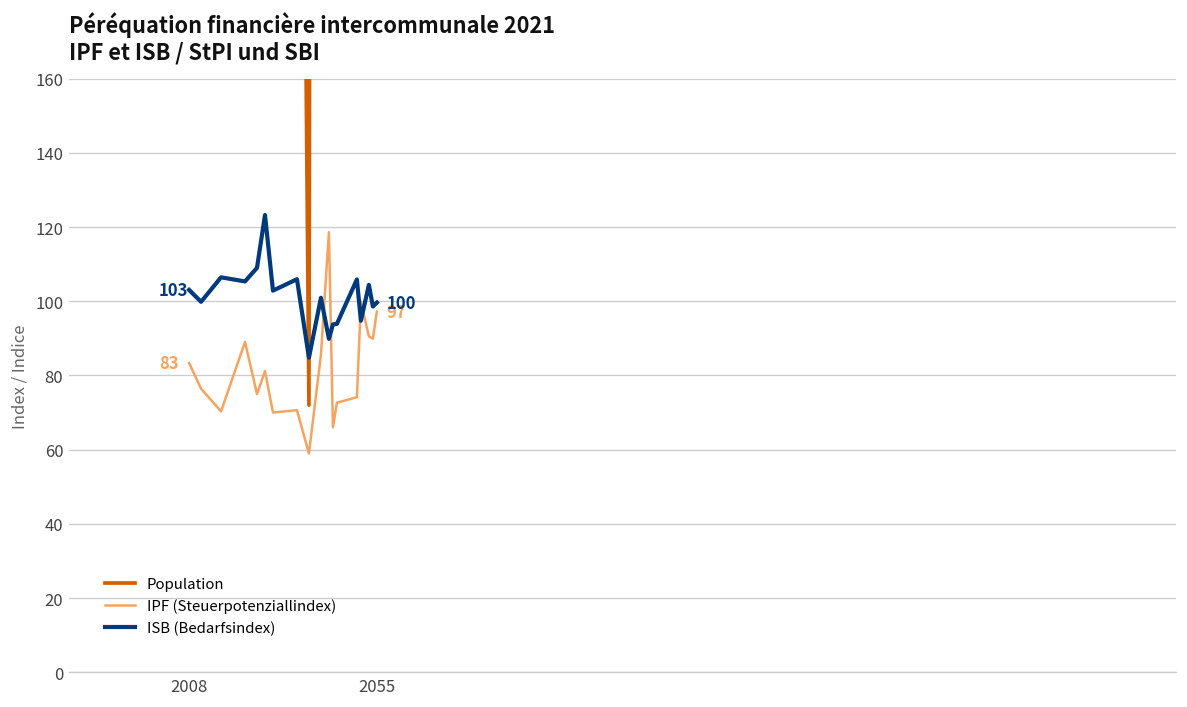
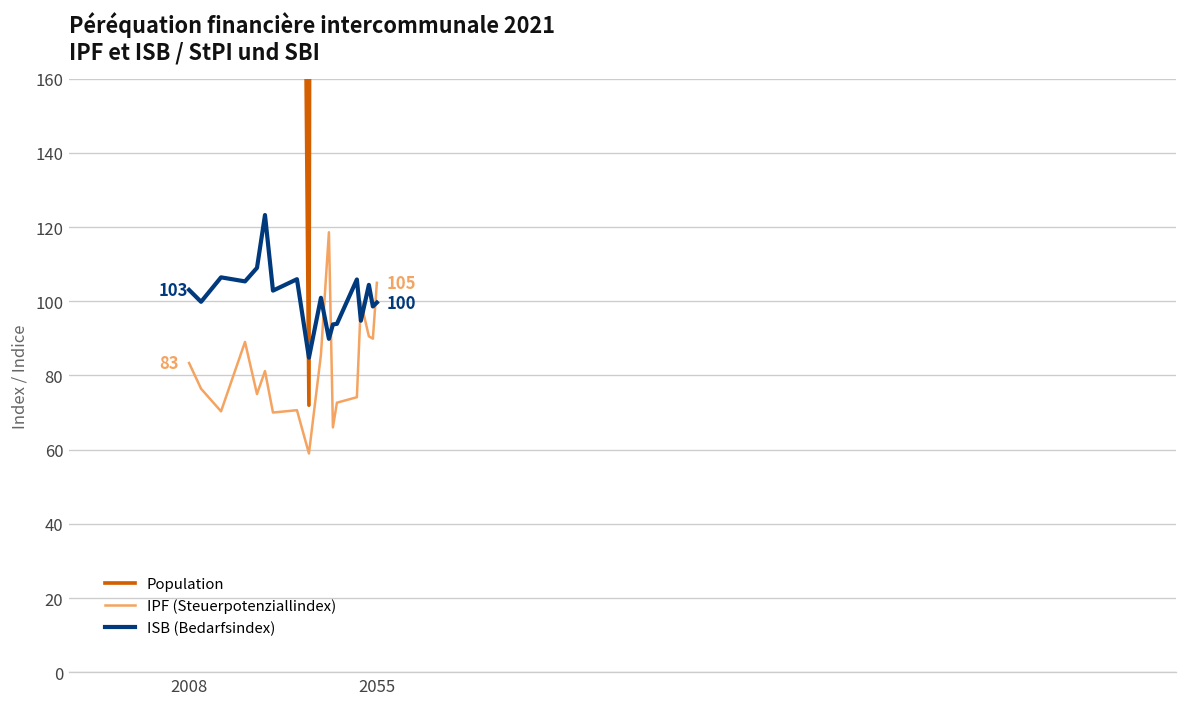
IPF (Steuerpotenziallindex), 2055: 97 -> 105
